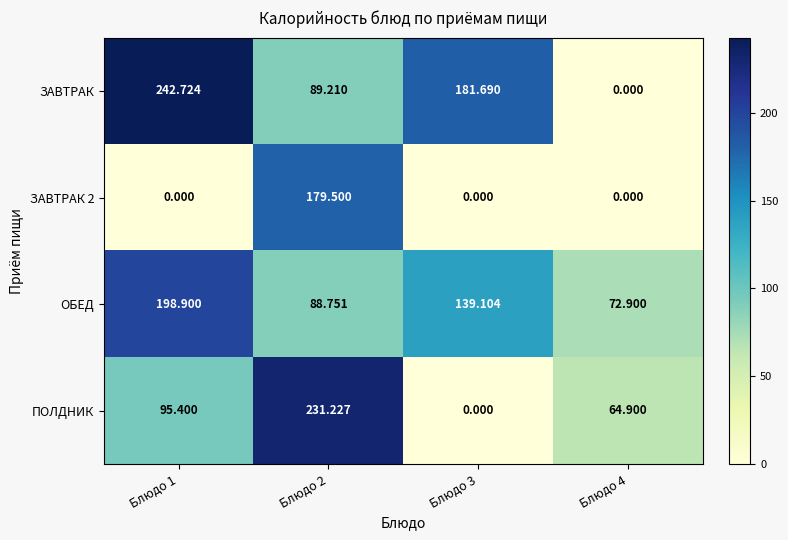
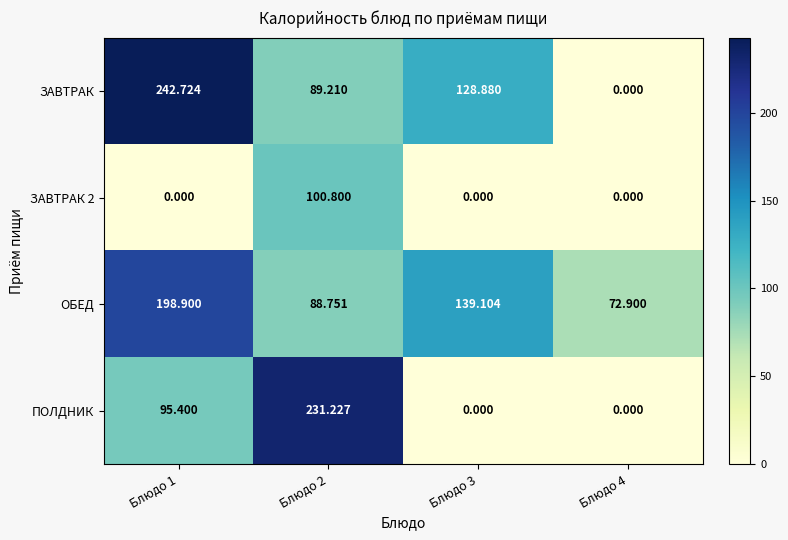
ЗАВТРАК, Блюдо 3: 181.690 -> 128.880
ЗАВТРАК 2, Блюдо 2: 179.500 -> 100.800
ПОЛДНИК, Блюдо 4: 64.900 -> 0.000
